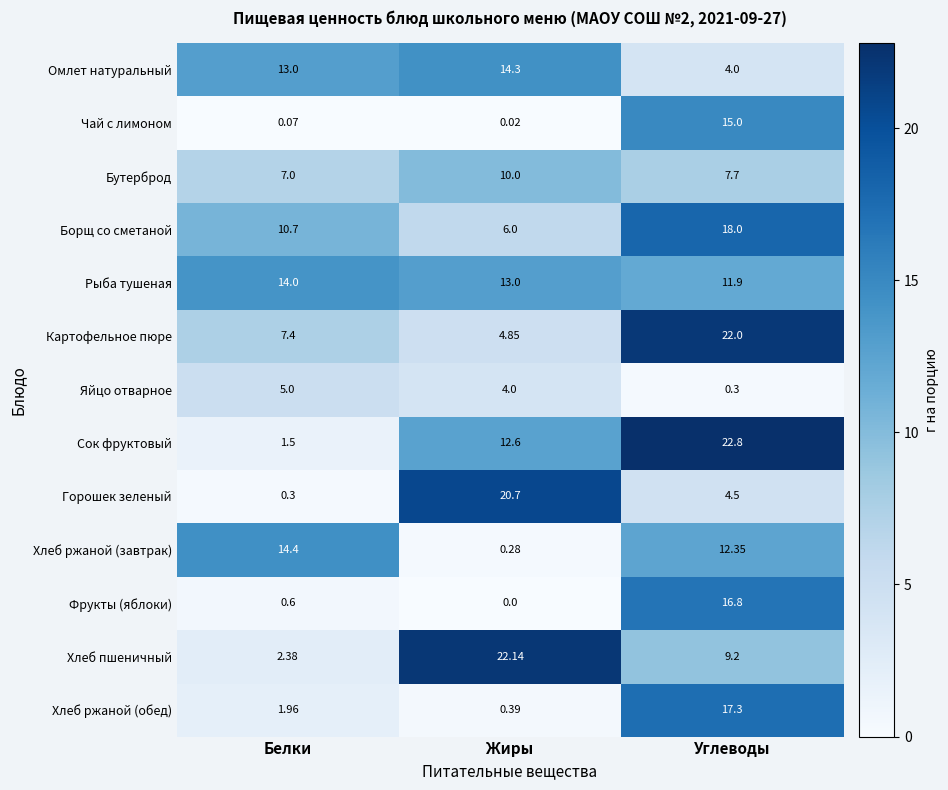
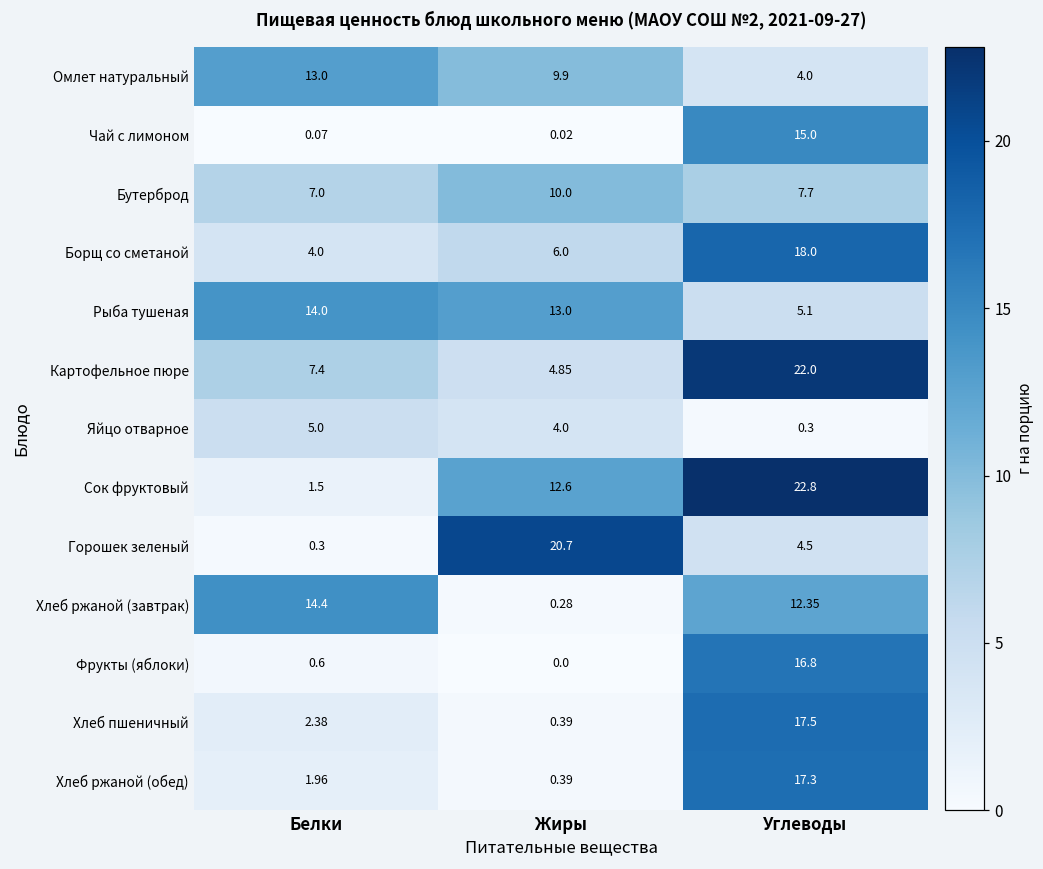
Омлет натуральный, Жиры: 14.3 -> 9.9
Борщ со сметаной, Белки: 10.7 -> 4.0
Рыба тушеная, Углеводы: 11.9 -> 5.1
Хлеб пшеничный, Жиры: 22.14 -> 0.39
Хлеб пшеничный, Углеводы: 9.2 -> 17.5
